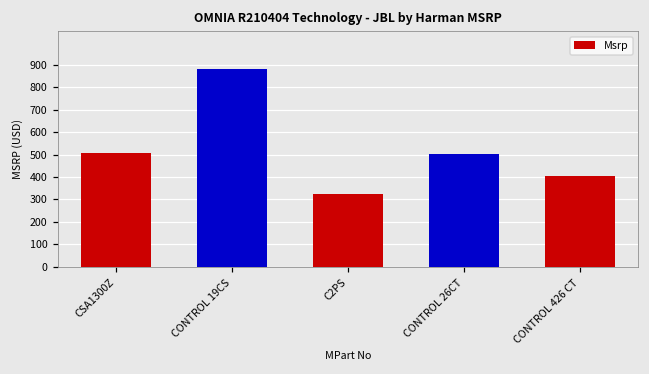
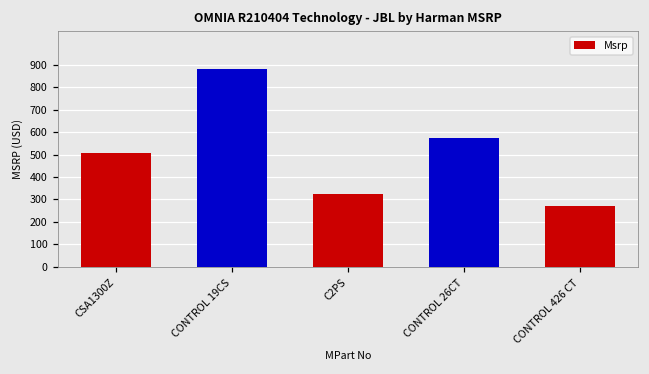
CONTROL 26CT: 500 -> 570
CONTROL 426 CT: 410 -> 270
